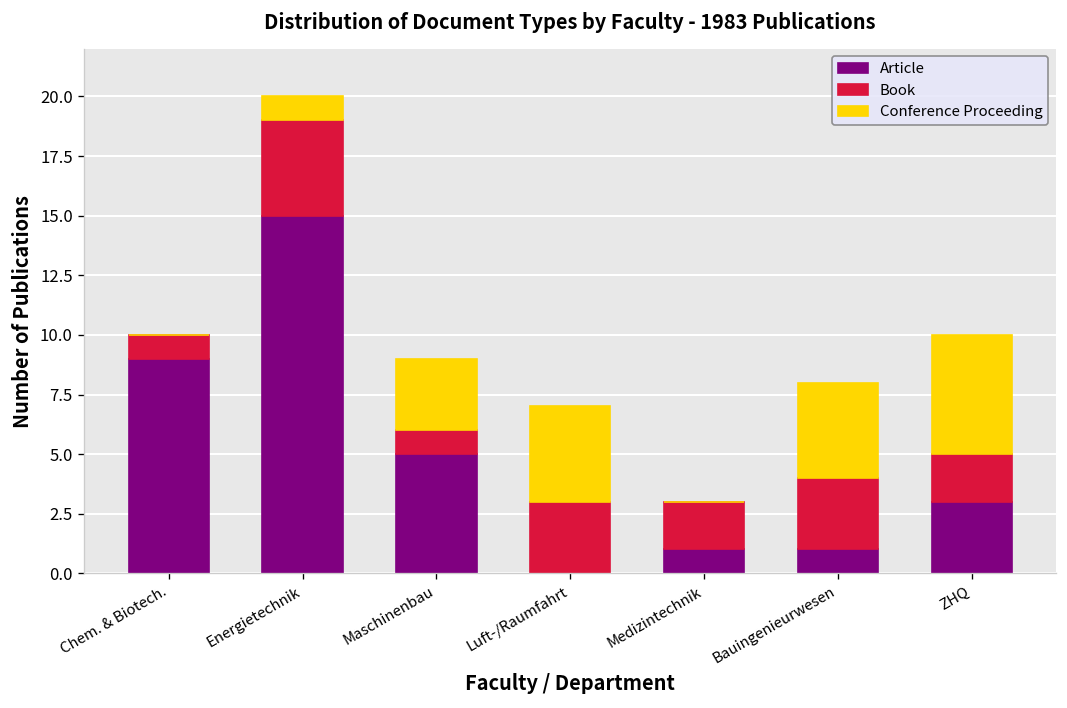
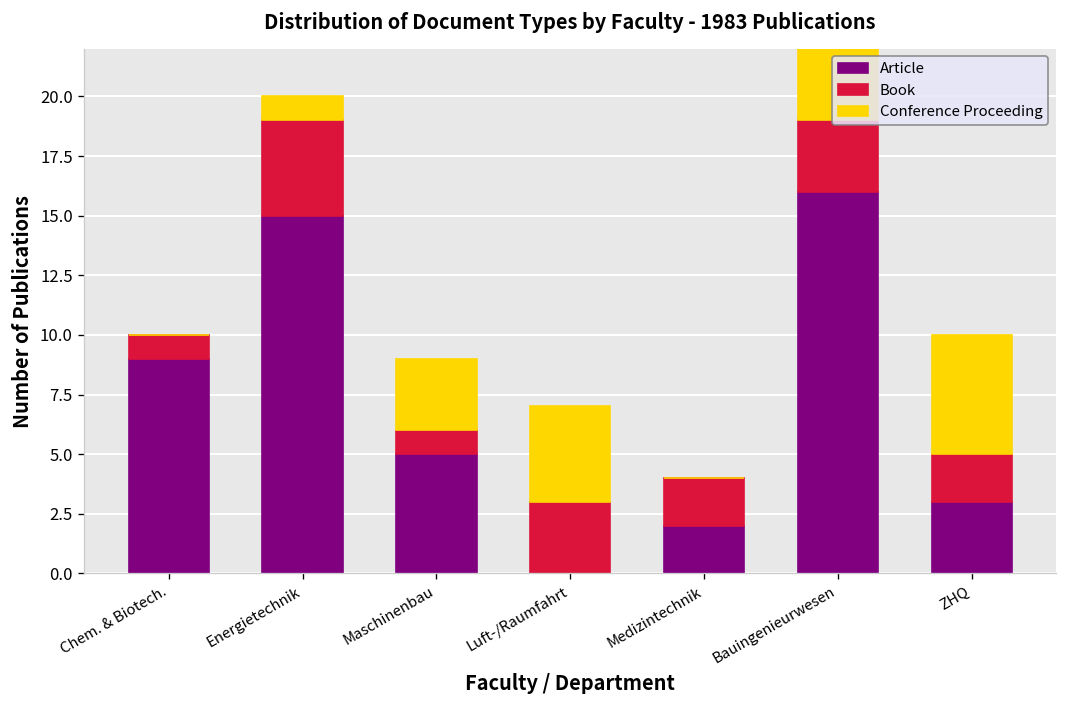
Article, Medizintechnik: 1 -> 2
Article, Bauingenieurwesen: 1 -> 16
